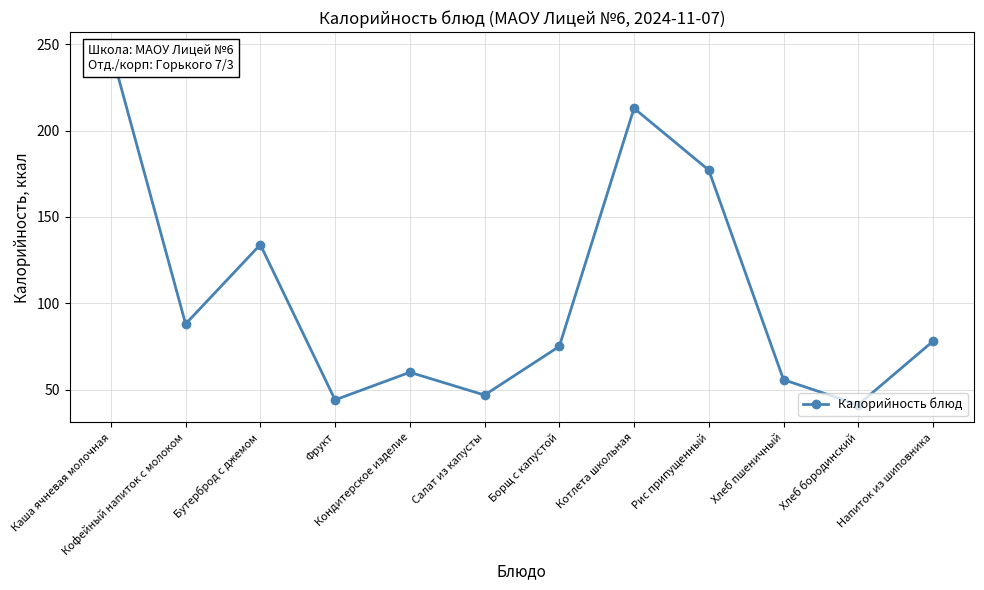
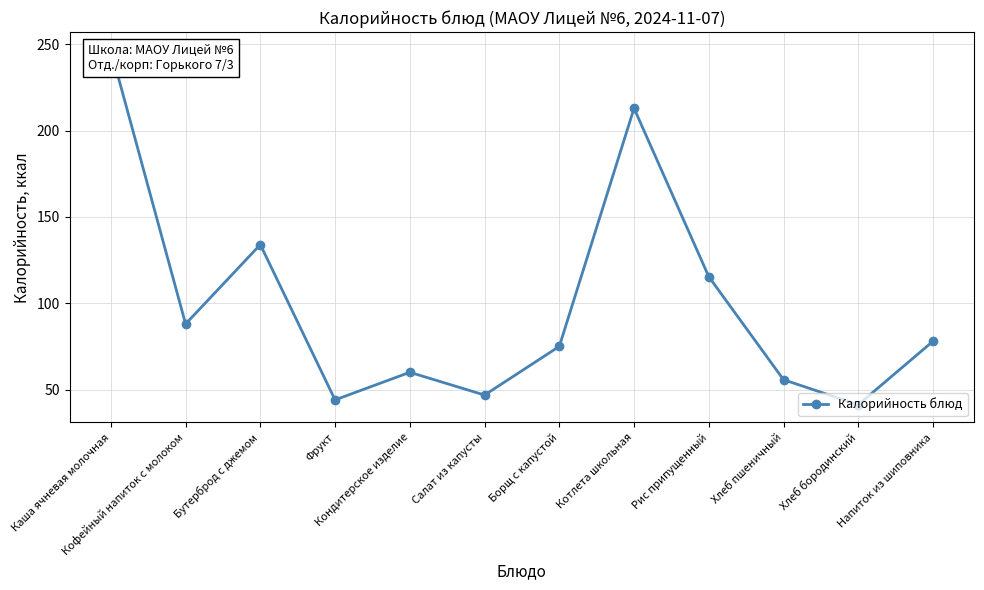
Рис припущенный: 177 -> 115
